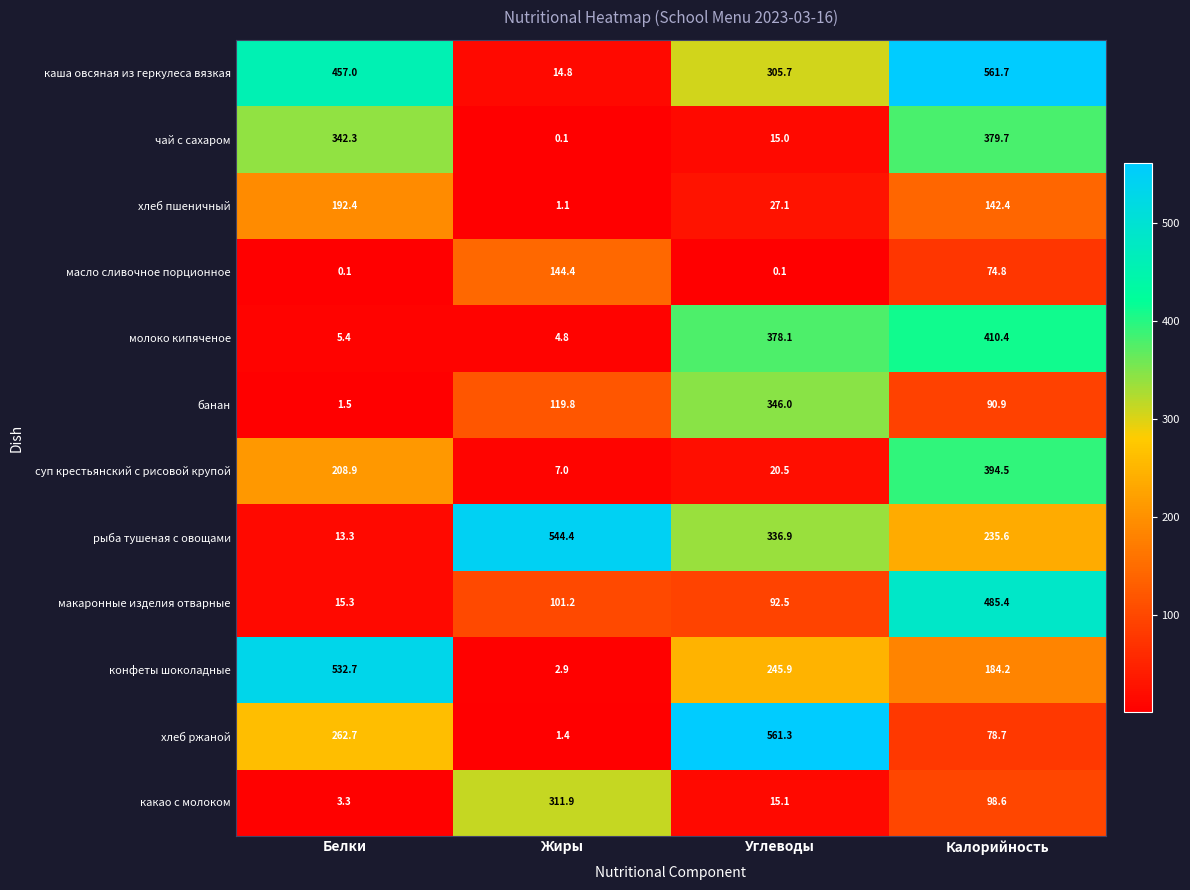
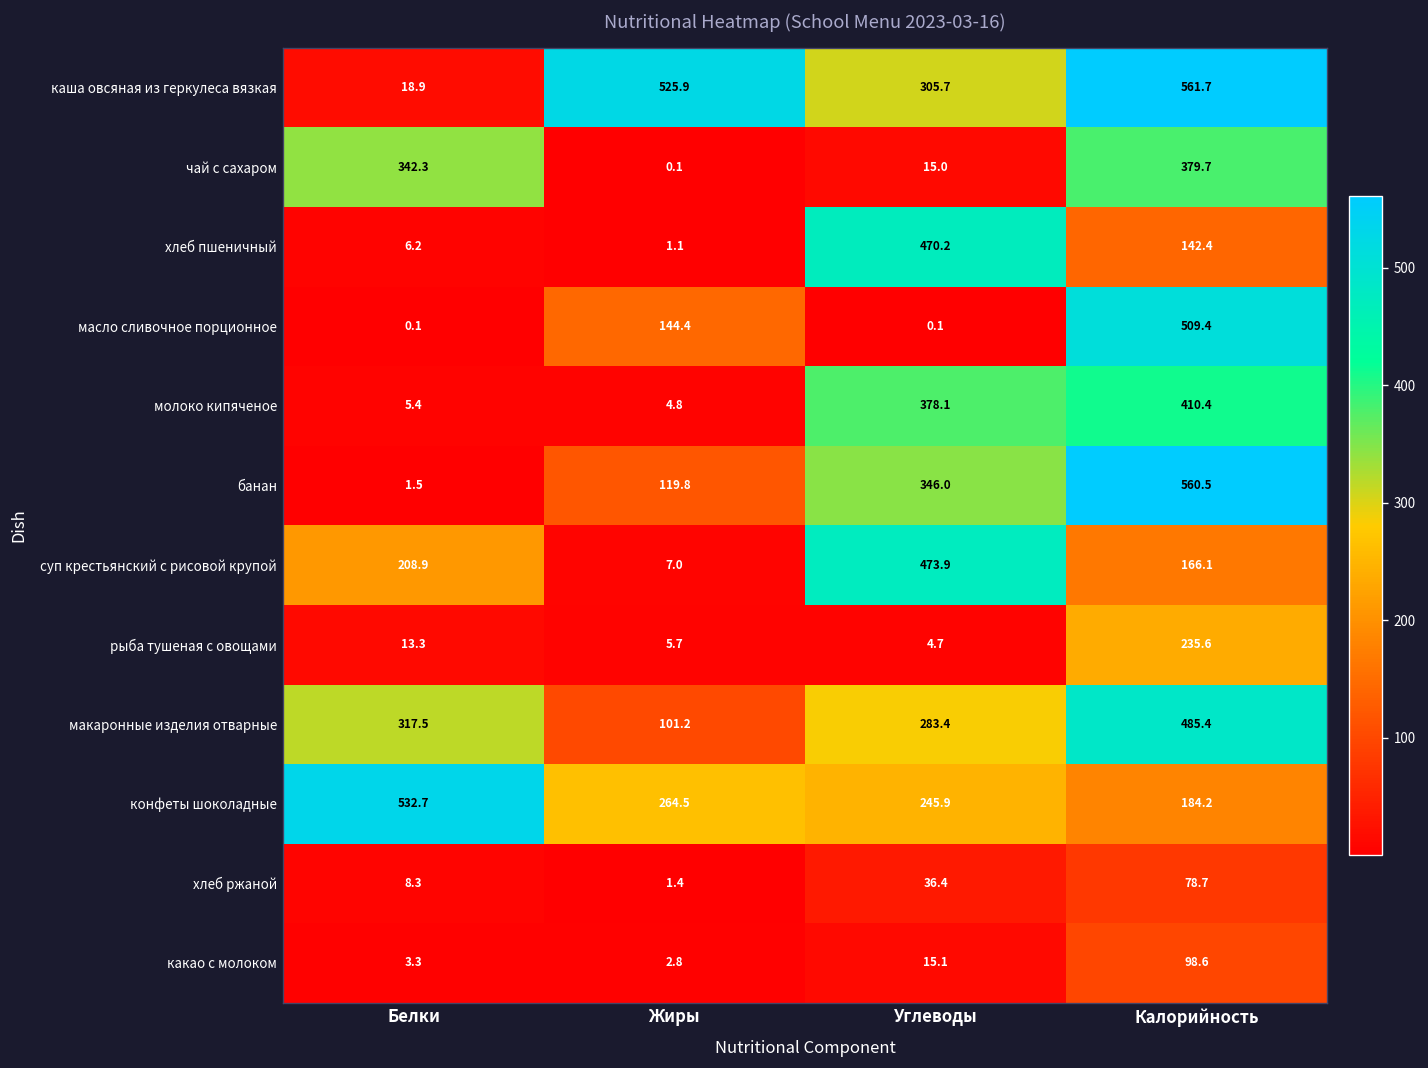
каша овсяная из геркулеса вязкая, Белки: 457.0 -> 18.9
каша овсяная из геркулеса вязкая, Жиры: 14.8 -> 525.9
хлеб пшеничный, Белки: 192.4 -> 6.2
хлеб пшеничный, Углеводы: 27.1 -> 470.2
масло сливочное порционное, Калорийность: 74.8 -> 509.4
банан, Калорийность: 90.9 -> 560.5
суп крестьянский с рисовой крупой, Углеводы: 20.5 -> 473.9
суп крестьянский с рисовой крупой, Калорийность: 394.5 -> 166.1
рыба тушеная с овощами, Жиры: 544.4 -> 5.7
рыба тушеная с овощами, Углеводы: 336.9 -> 4.7
макаронные изделия отварные, Белки: 15.3 -> 317.5
макаронные изделия отварные, Углеводы: 92.5 -> 283.4
конфеты шоколадные, Жиры: 2.9 -> 264.5
хлеб ржаной, Белки: 262.7 -> 8.3
хлеб ржаной, Углеводы: 561.3 -> 36.4
какао с молоком, Жиры: 311.9 -> 2.8
